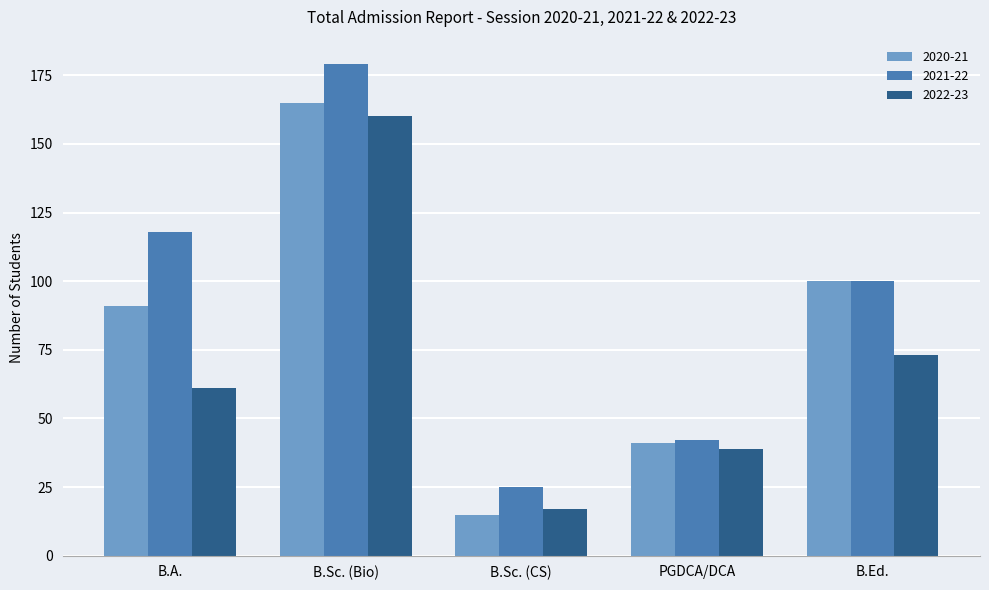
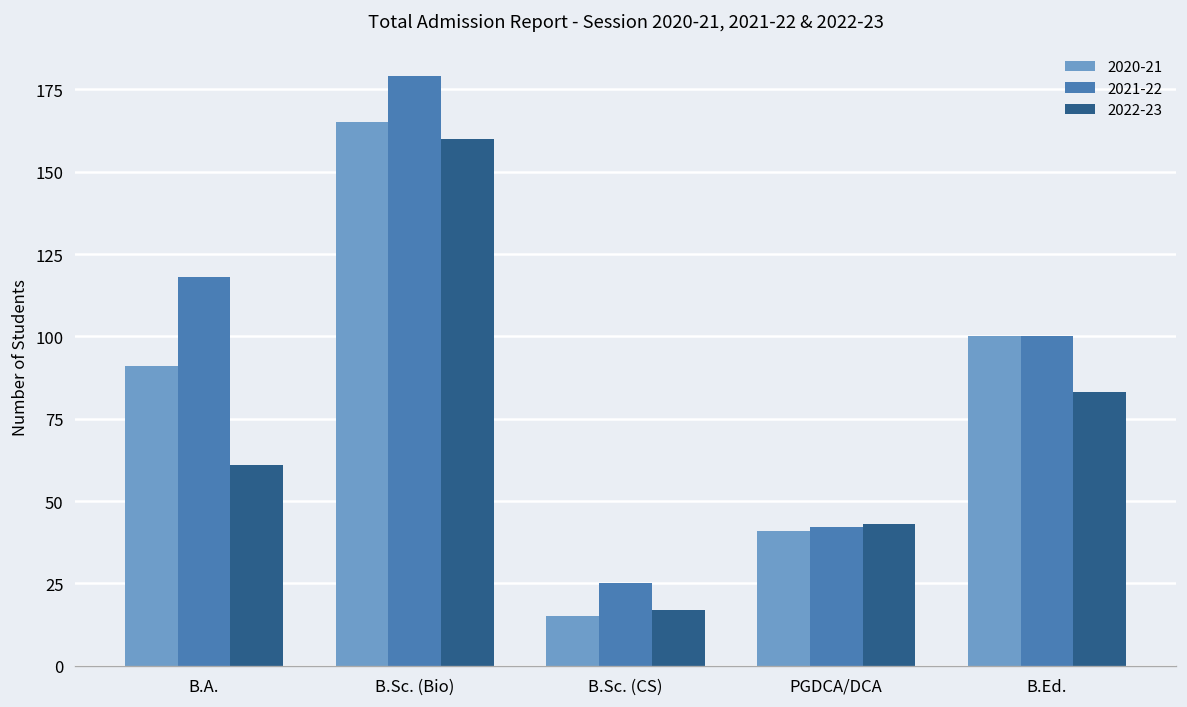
2022-23, PGDCA/DCA: 39 -> 43
2022-23, B.Ed.: 73 -> 83
